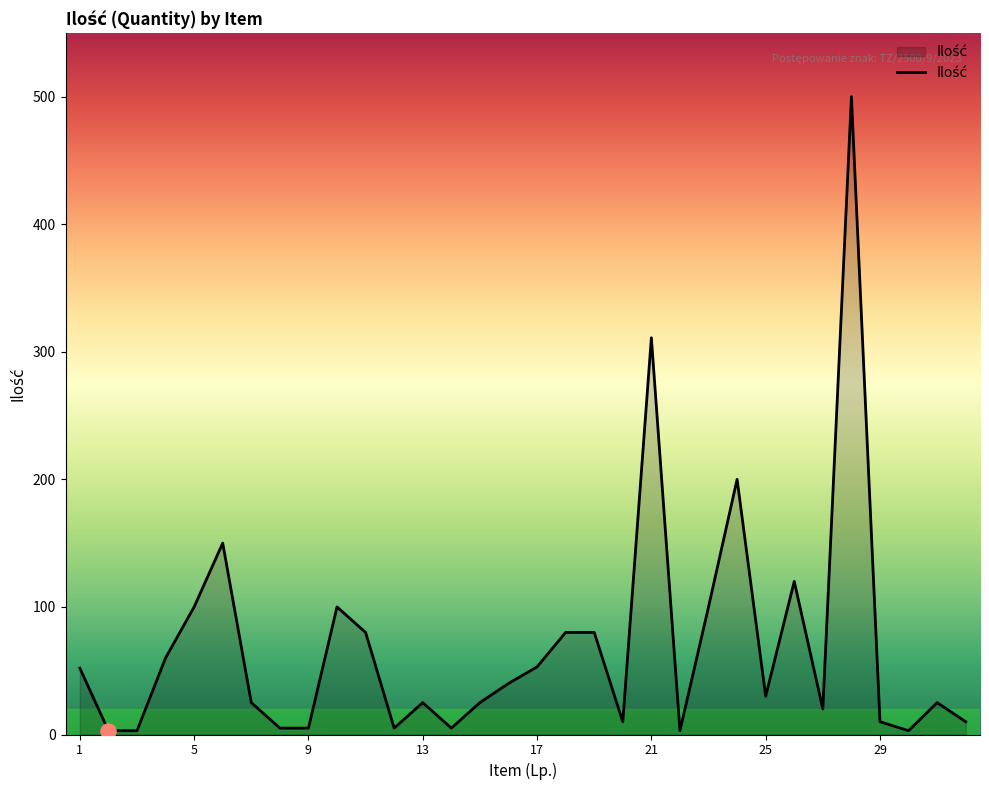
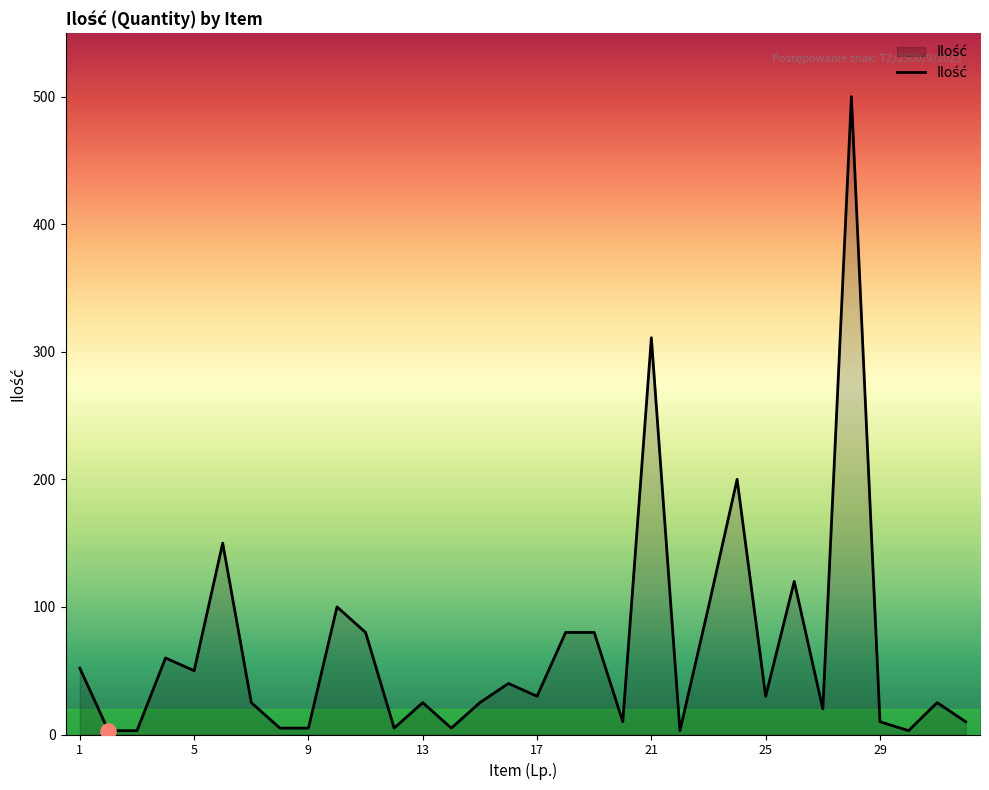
Ilość, 5: 100 -> 50
Ilość, 17: 53 -> 30
